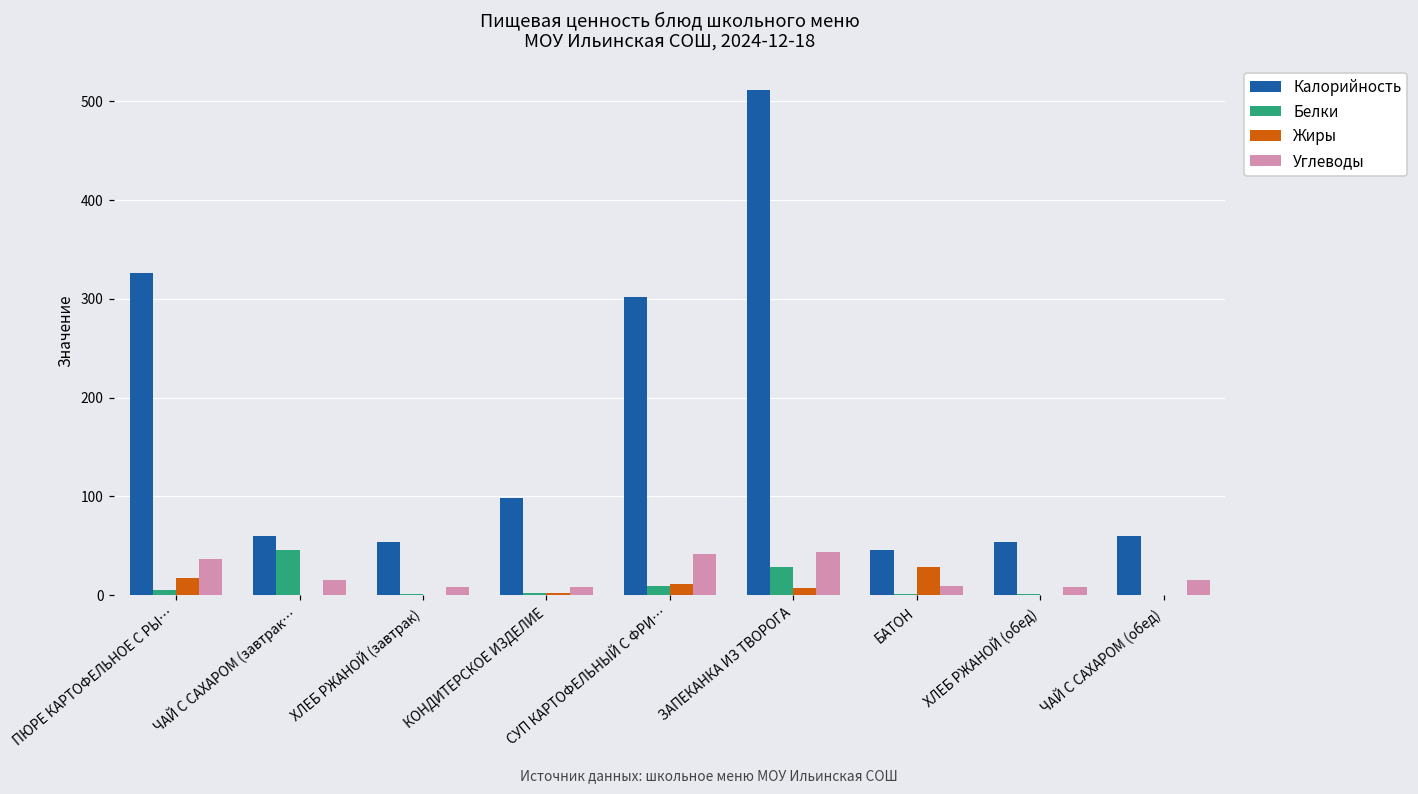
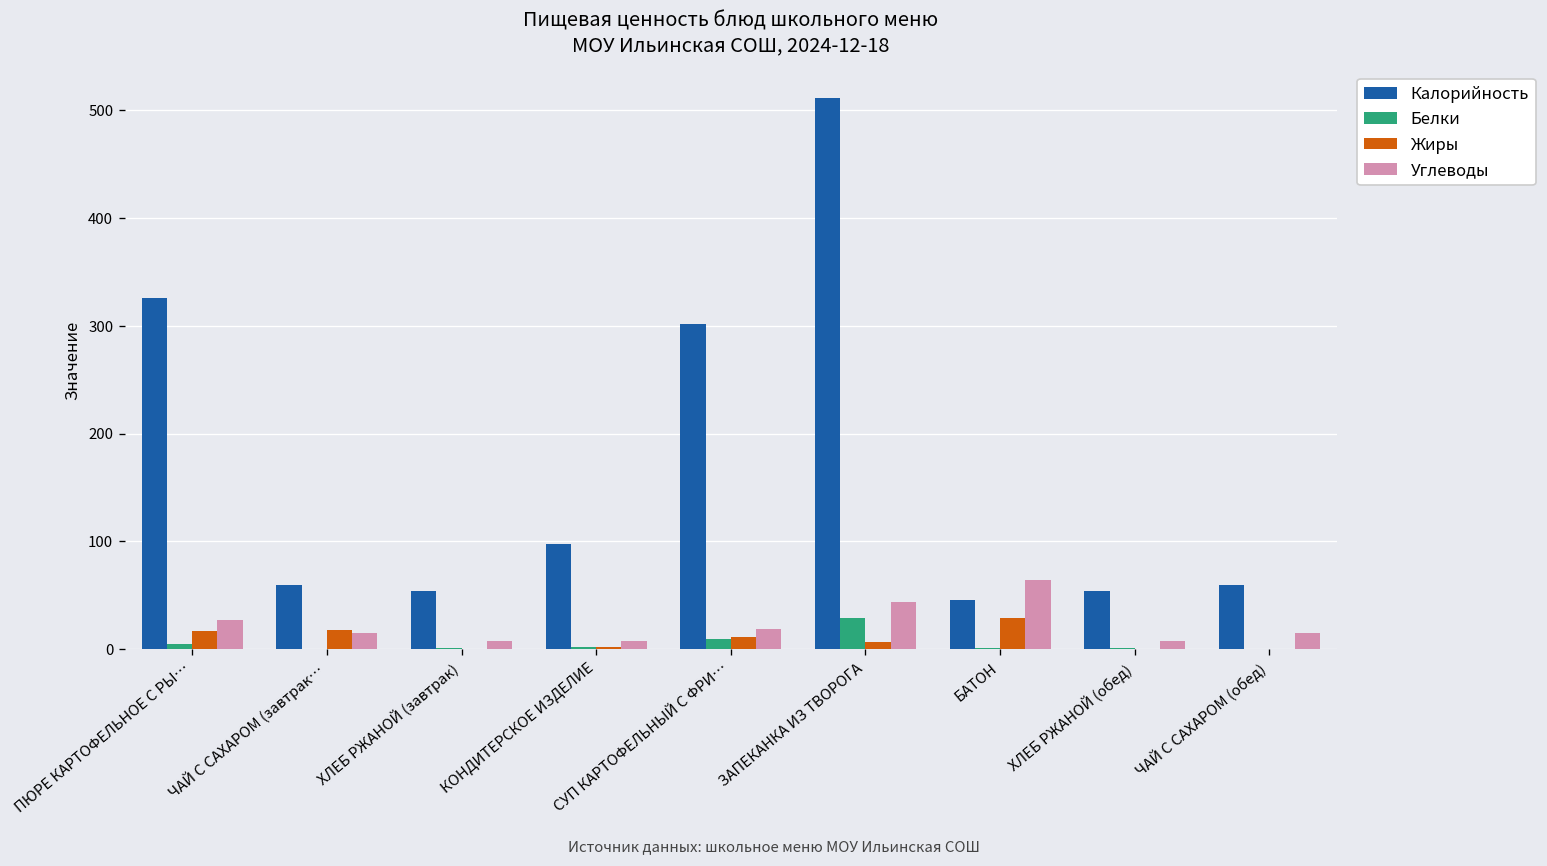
Углеводы, ПЮРЕ КАРТОФЕЛЬНОЕ С РЫ…: 40 -> 30
Белки, ЧАЙ С САХАРОМ (завтрак…: 50 -> 0
Жиры, ЧАЙ С САХАРОМ (завтрак…: 0 -> 20
Углеводы, СУП КАРТОФЕЛЬНЫЙ С ФРИ…: 40 -> 20
Углеводы, БАТОН: 10 -> 60
